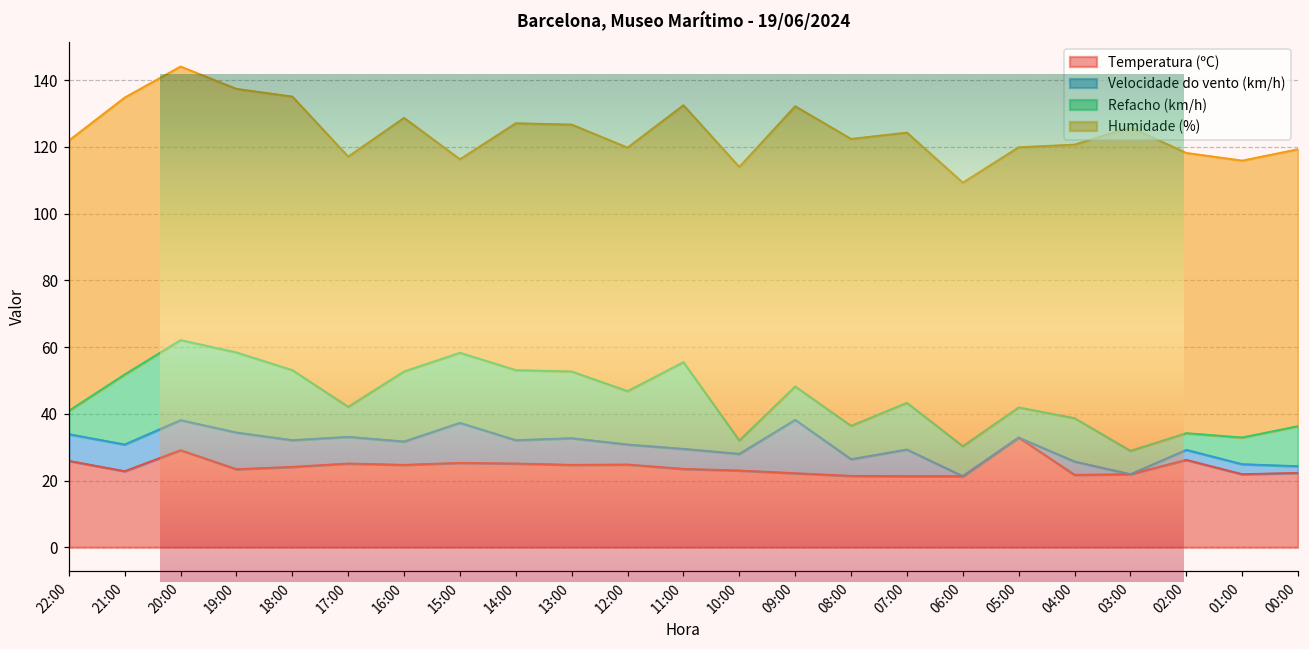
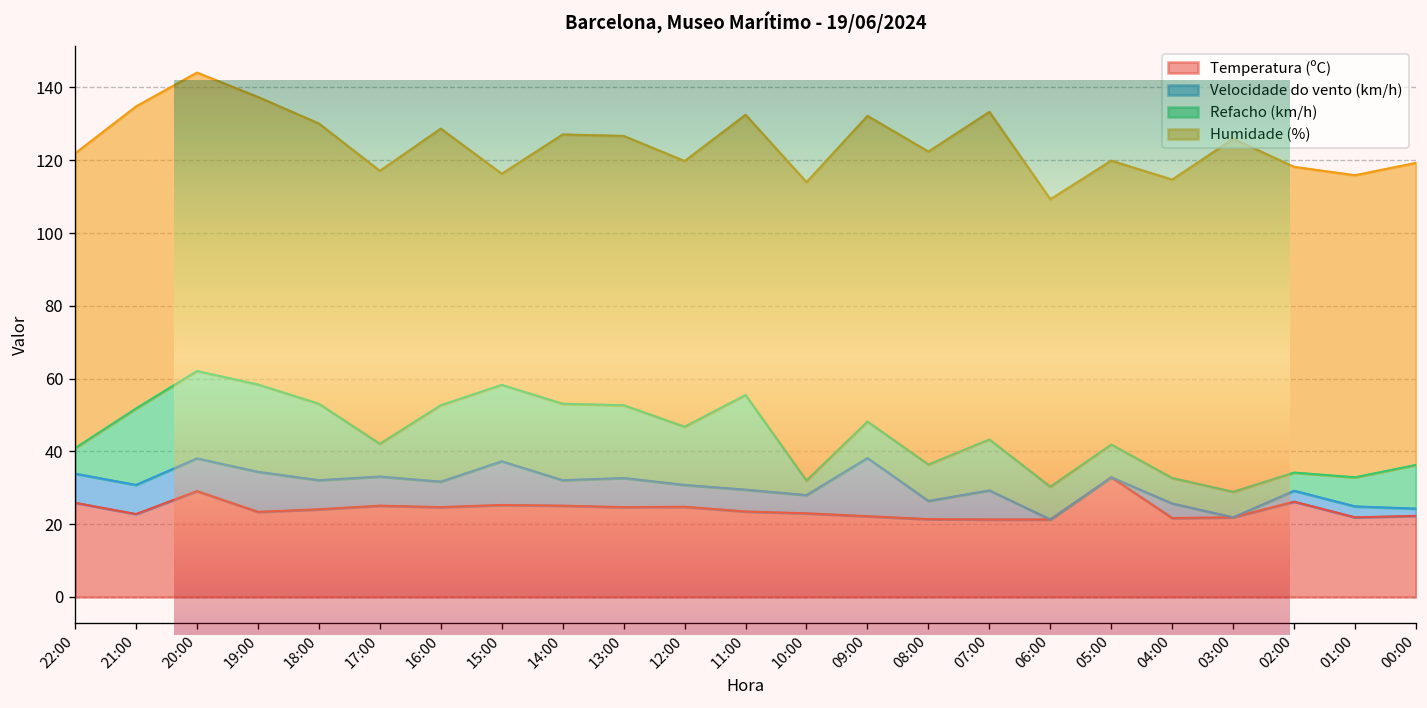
Barcelona, Museo Marítimo - 19/06/2024, Humidade (%), 18:00: 82 -> 77
Barcelona, Museo Marítimo - 19/06/2024, Humidade (%), 07:00: 81 -> 90
Barcelona, Museo Marítimo - 19/06/2024, Refacho (km/h), 04:00: 13 -> 7
